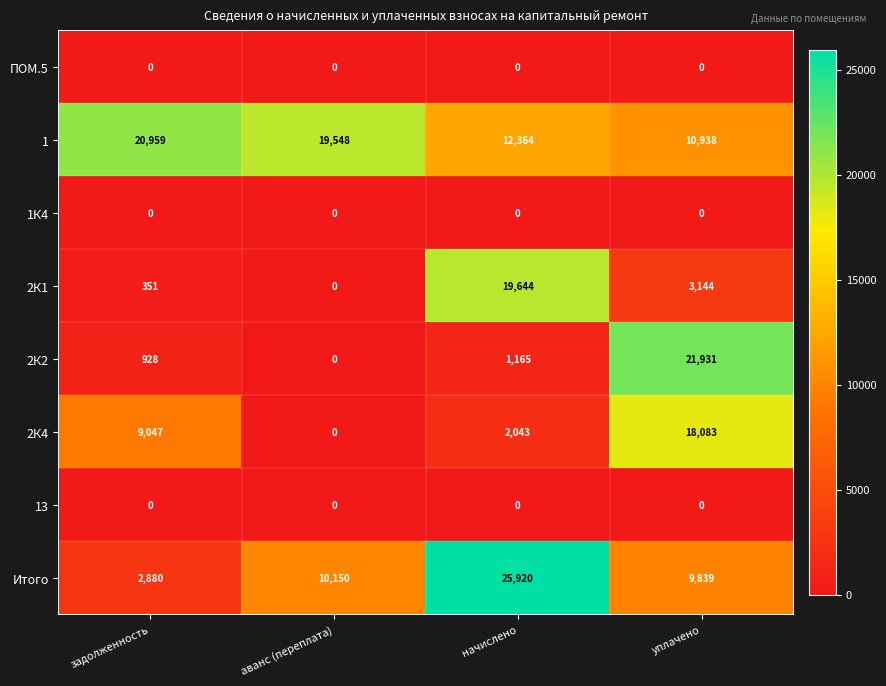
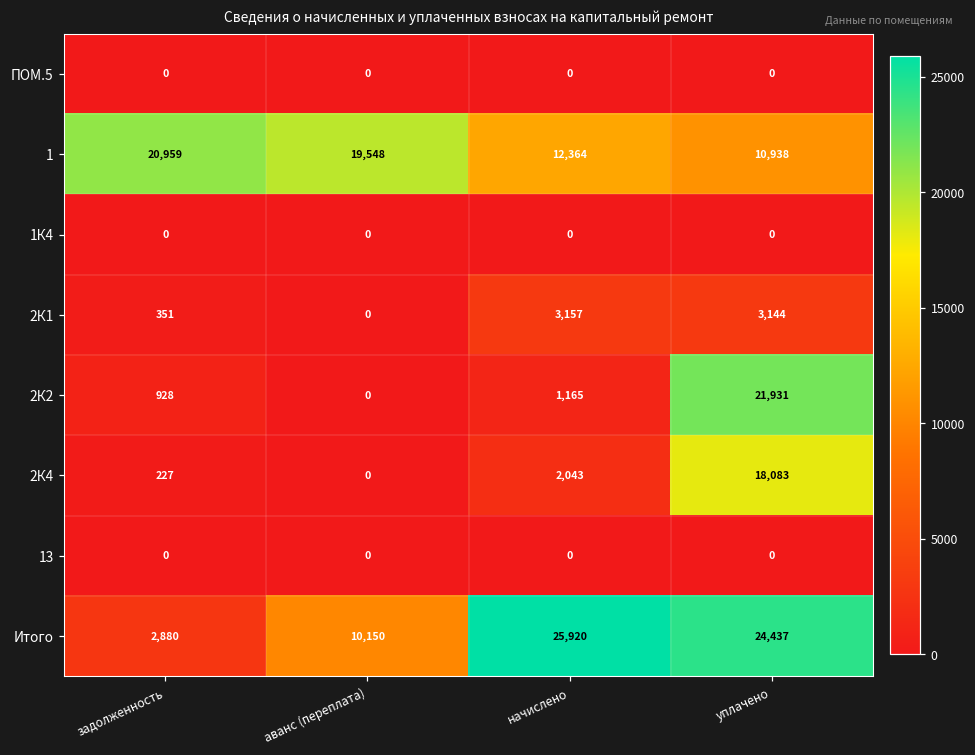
2К1, начислено: 19,644 -> 3,157
2К4, задолженность: 9,047 -> 227
Итого, уплачено: 9,839 -> 24,437
